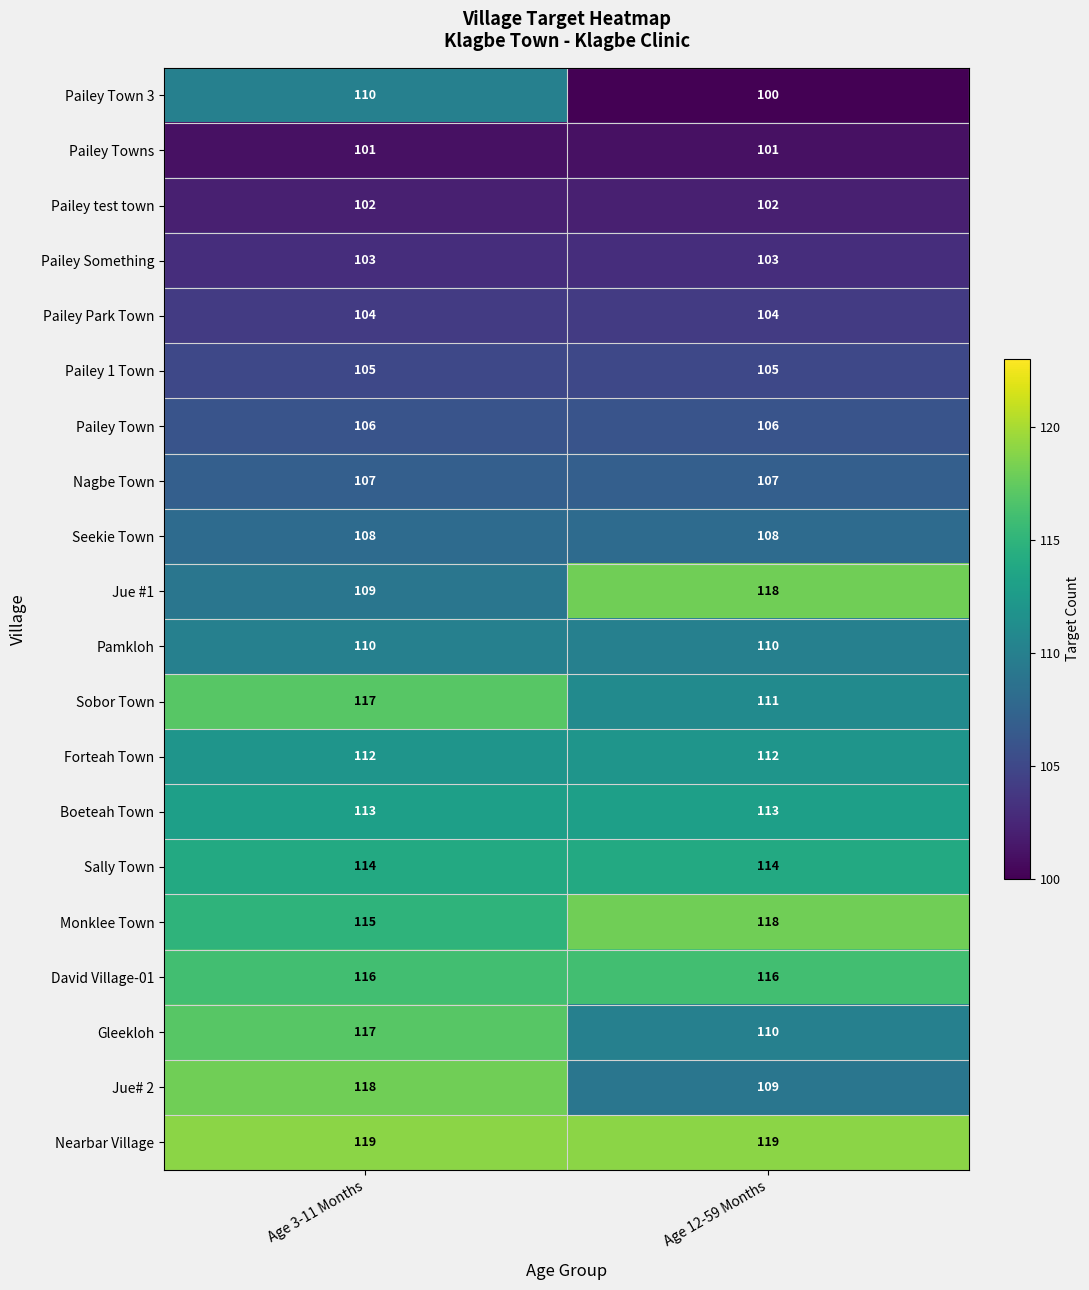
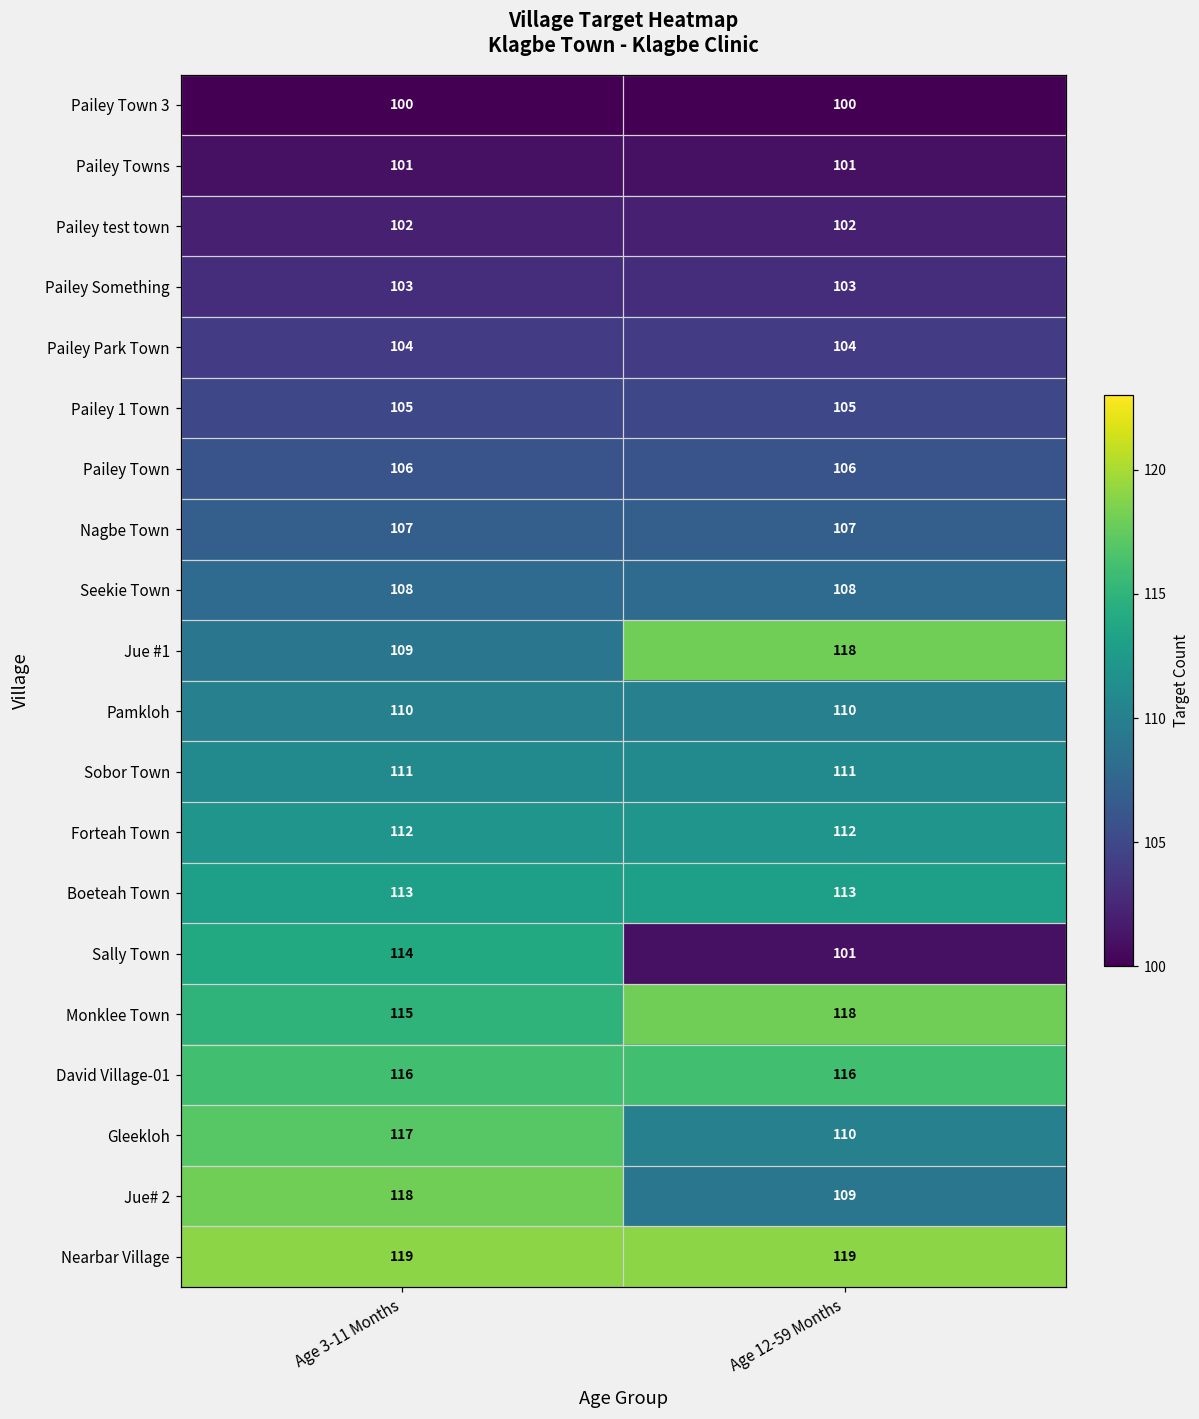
Pailey Town 3, Age 3-11 Months: 110 -> 100
Sobor Town, Age 3-11 Months: 117 -> 111
Sally Town, Age 12-59 Months: 114 -> 101
